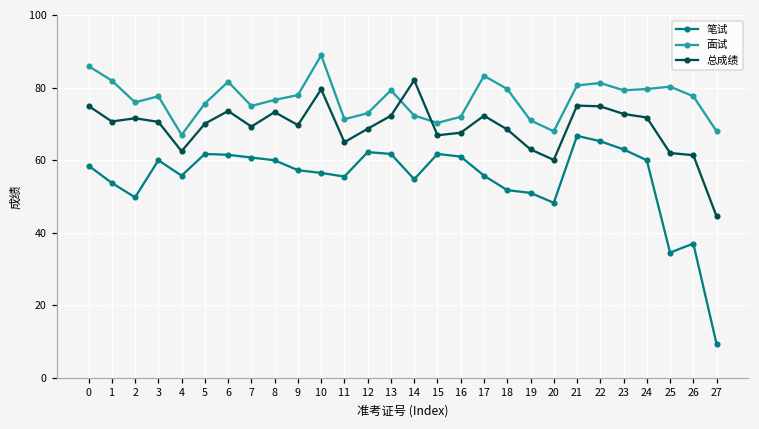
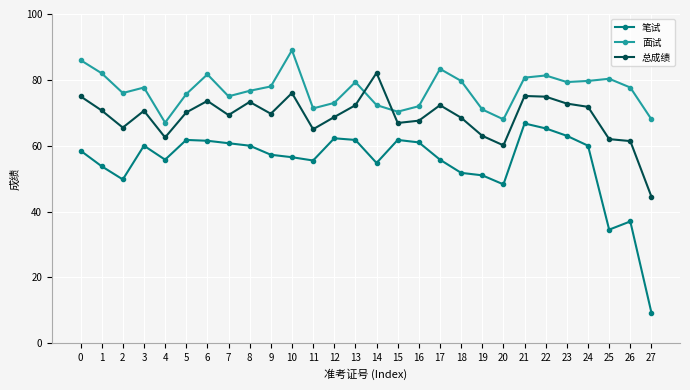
总成绩, 2: 72 -> 66
总成绩, 10: 80 -> 76
